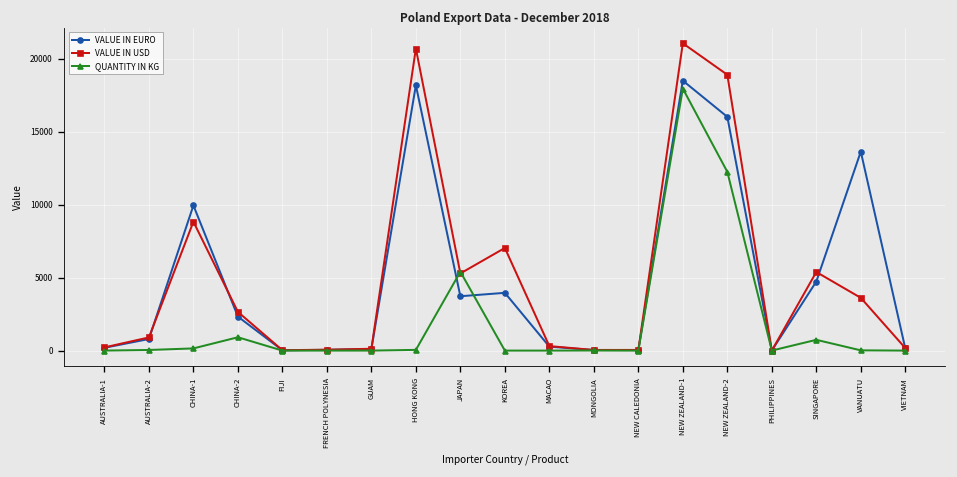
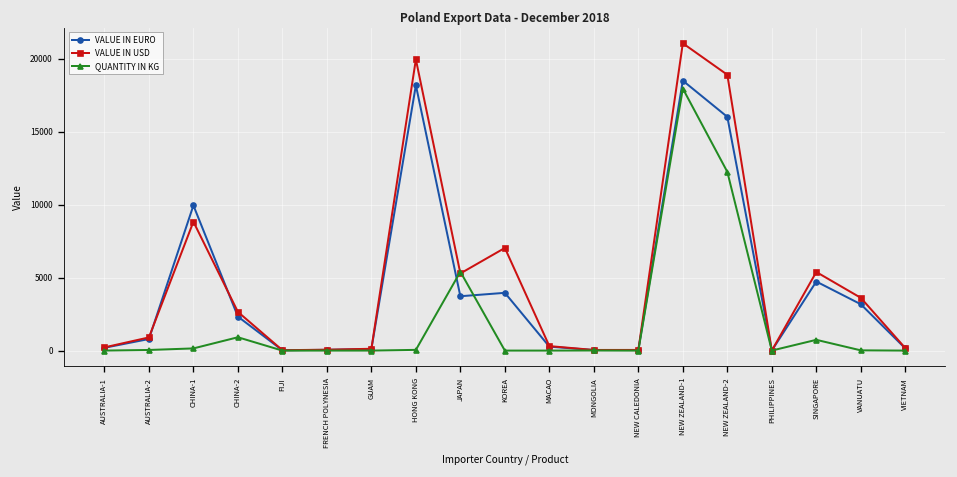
VALUE IN USD, HONG KONG: 20700 -> 19900
VALUE IN EURO, VANUATU: 13600 -> 3200
